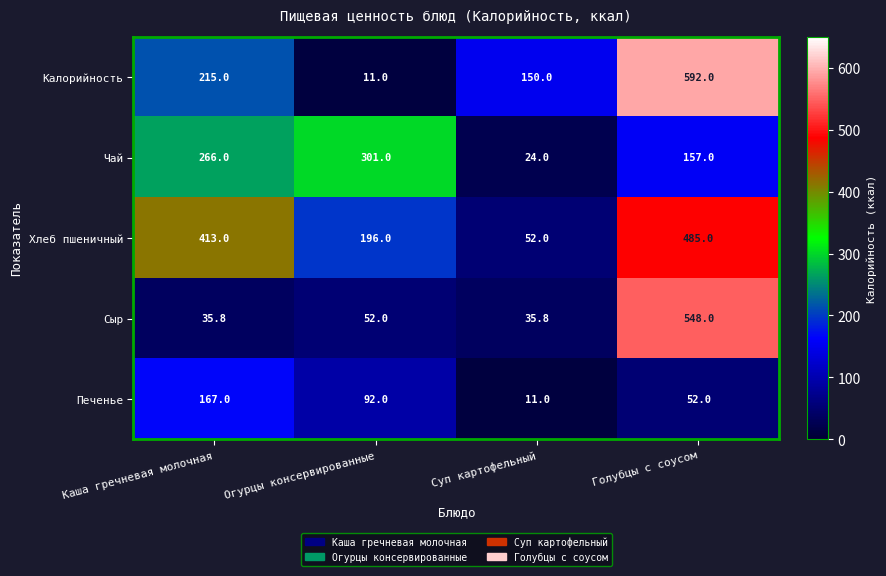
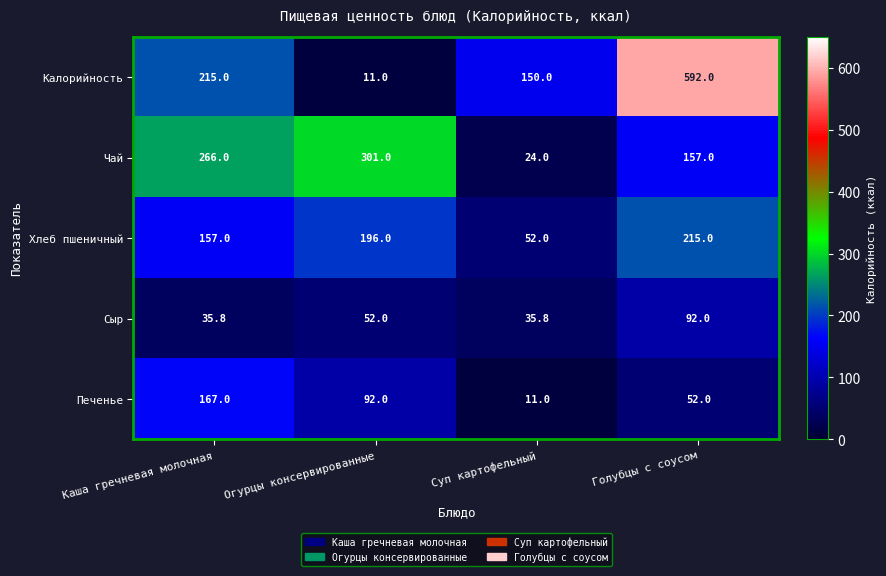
Хлеб пшеничный, Каша гречневая молочная: 413.0 -> 157.0
Хлеб пшеничный, Голубцы с соусом: 485.0 -> 215.0
Сыр, Голубцы с соусом: 548.0 -> 92.0
